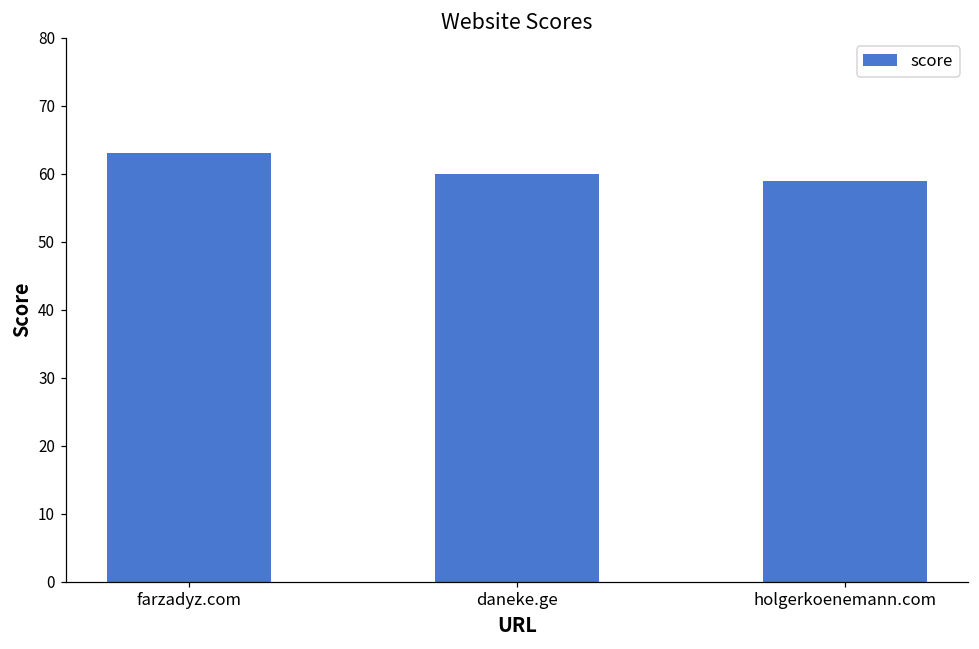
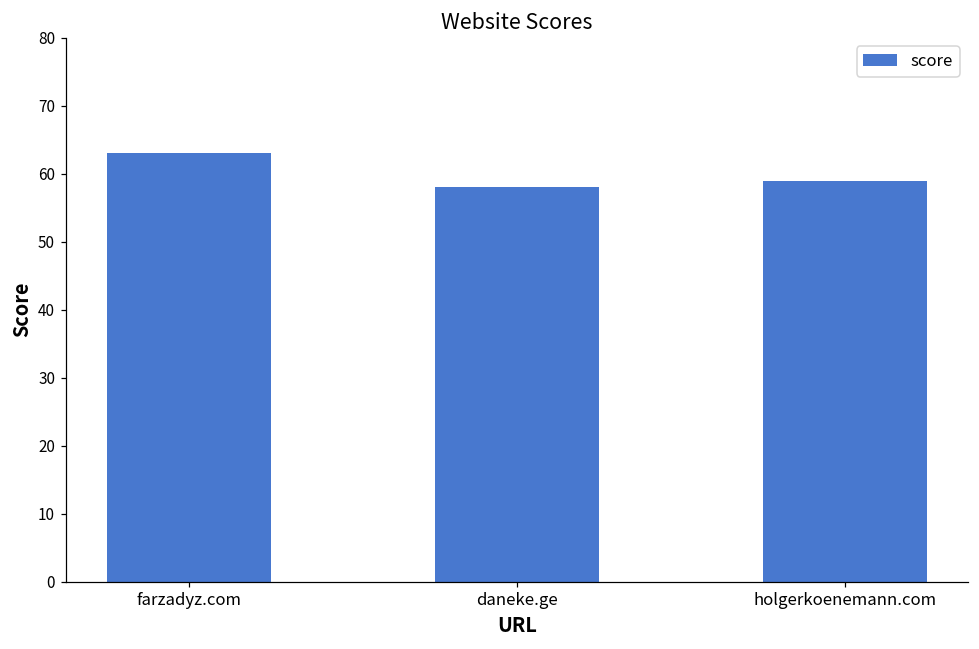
daneke.ge: 60 -> 58
